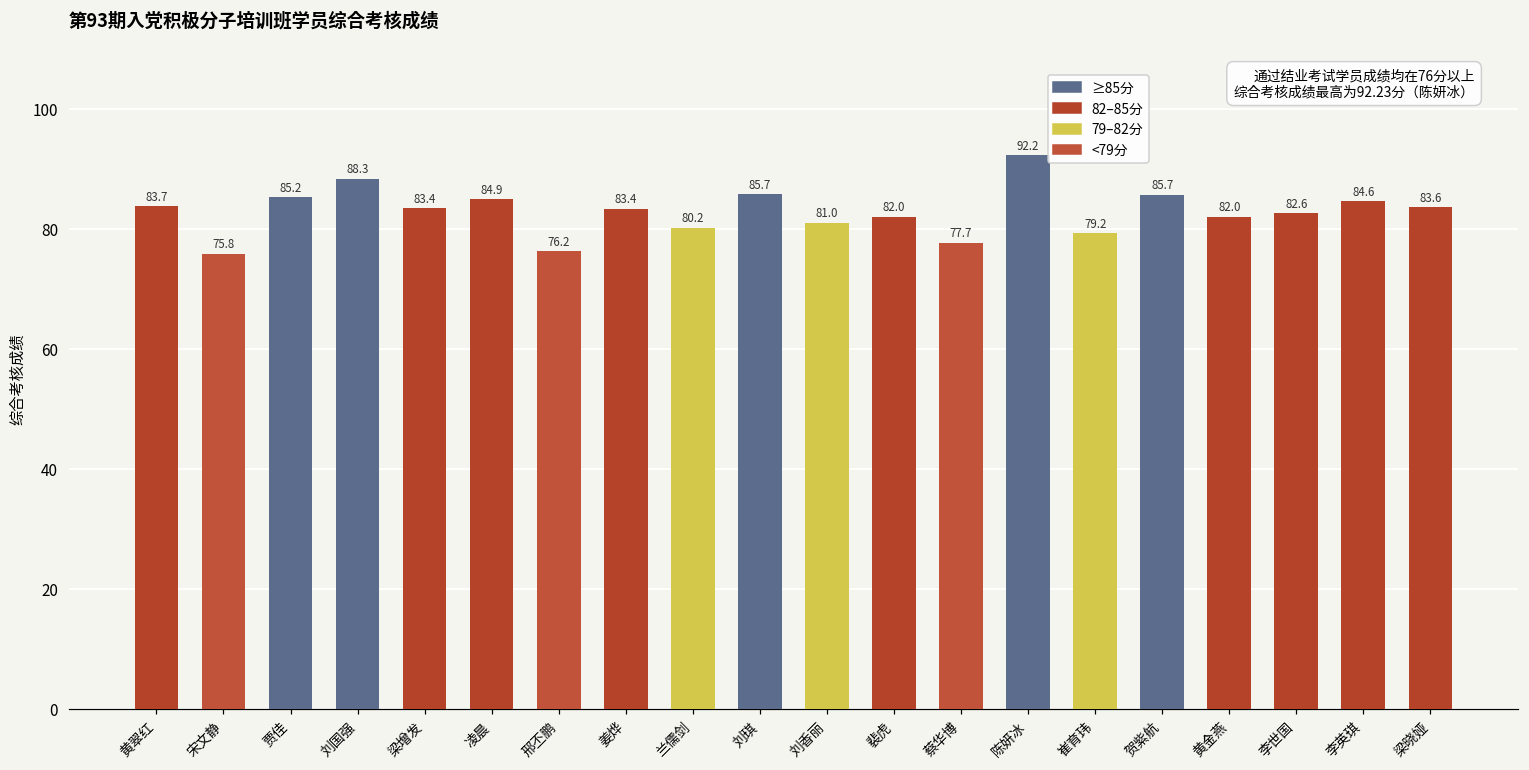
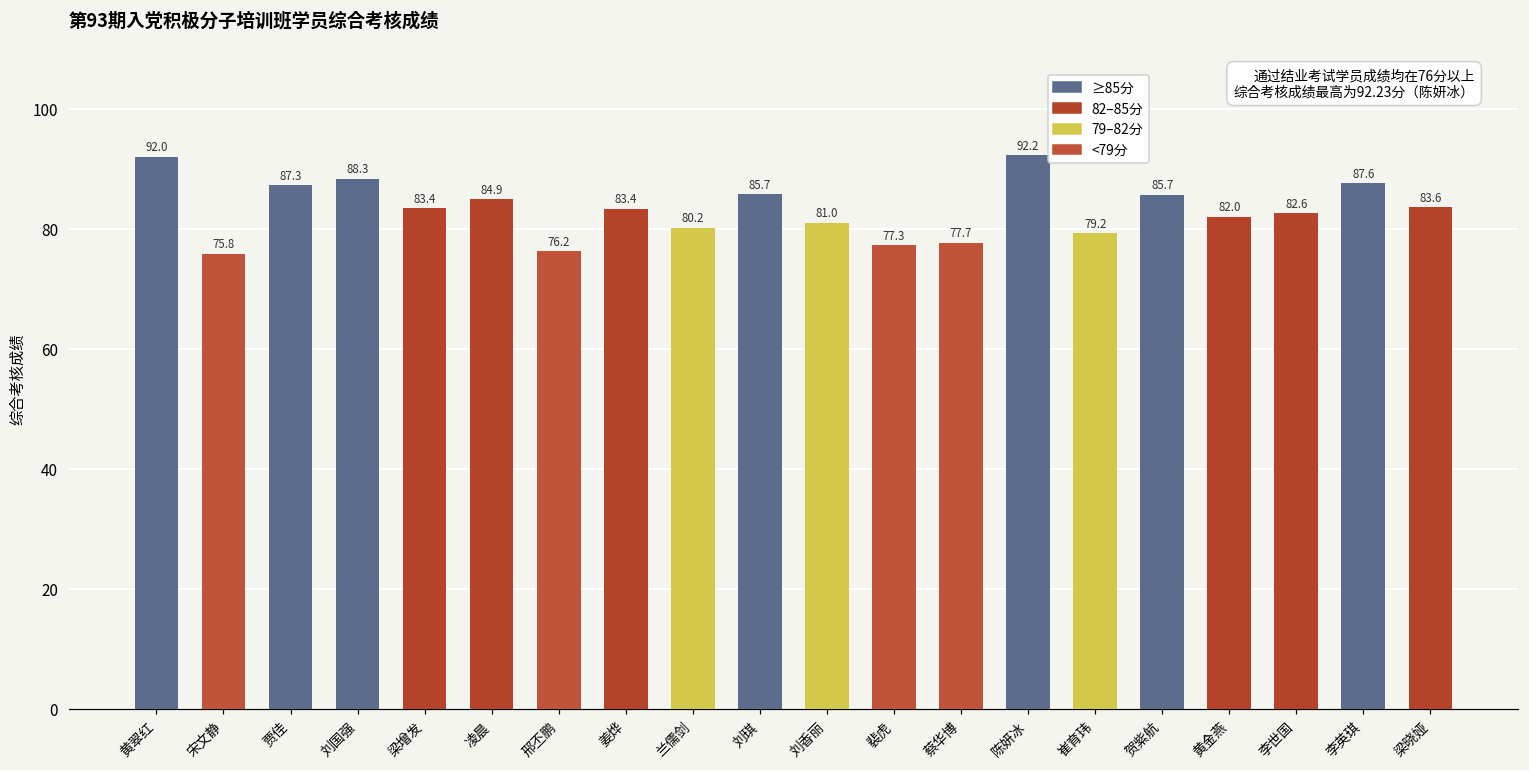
黄翠红: 83.7 -> 92.0
贾佳: 85.2 -> 87.3
裴虎: 82.0 -> 77.3
李英琪: 84.6 -> 87.6
